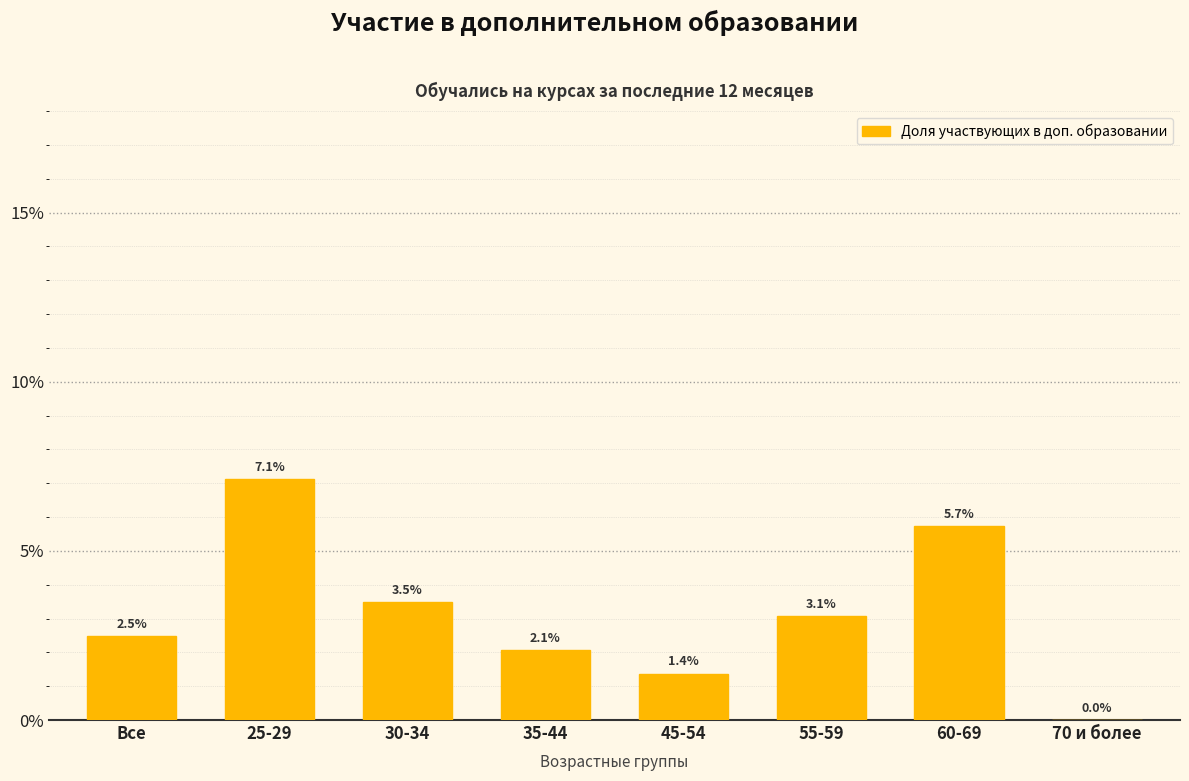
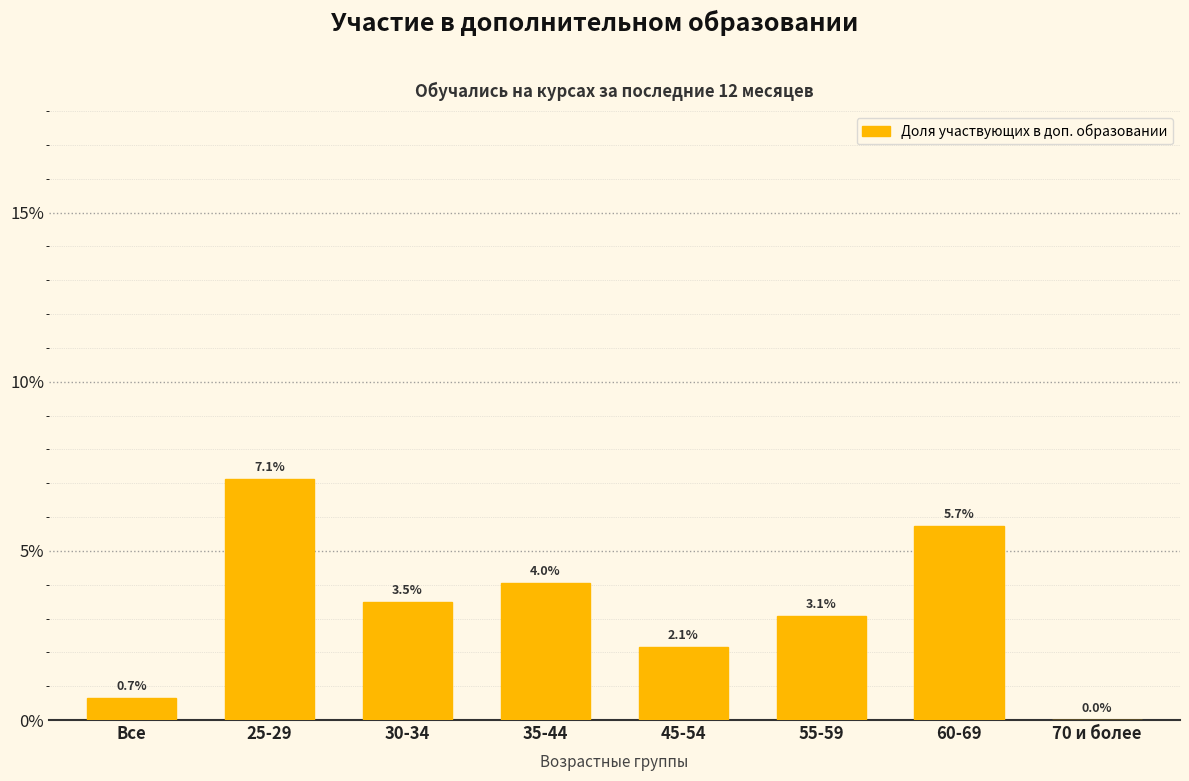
Все: 2.5% -> 0.7%
35-44: 2.1% -> 4.0%
45-54: 1.4% -> 2.1%
